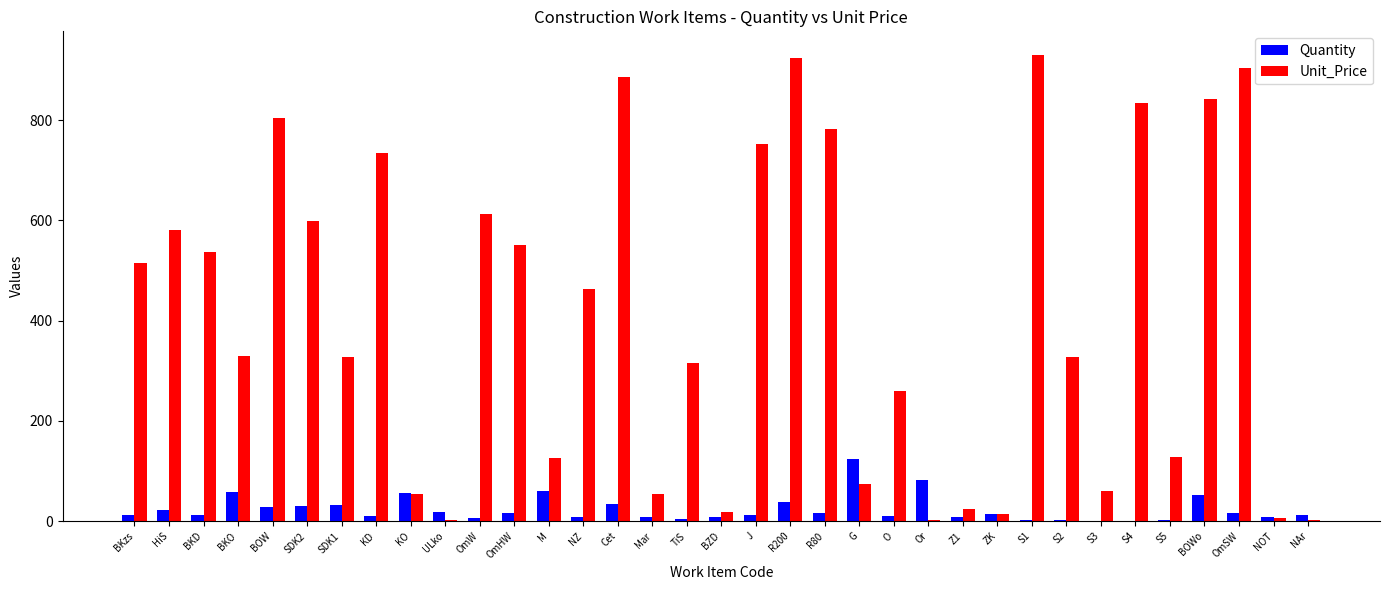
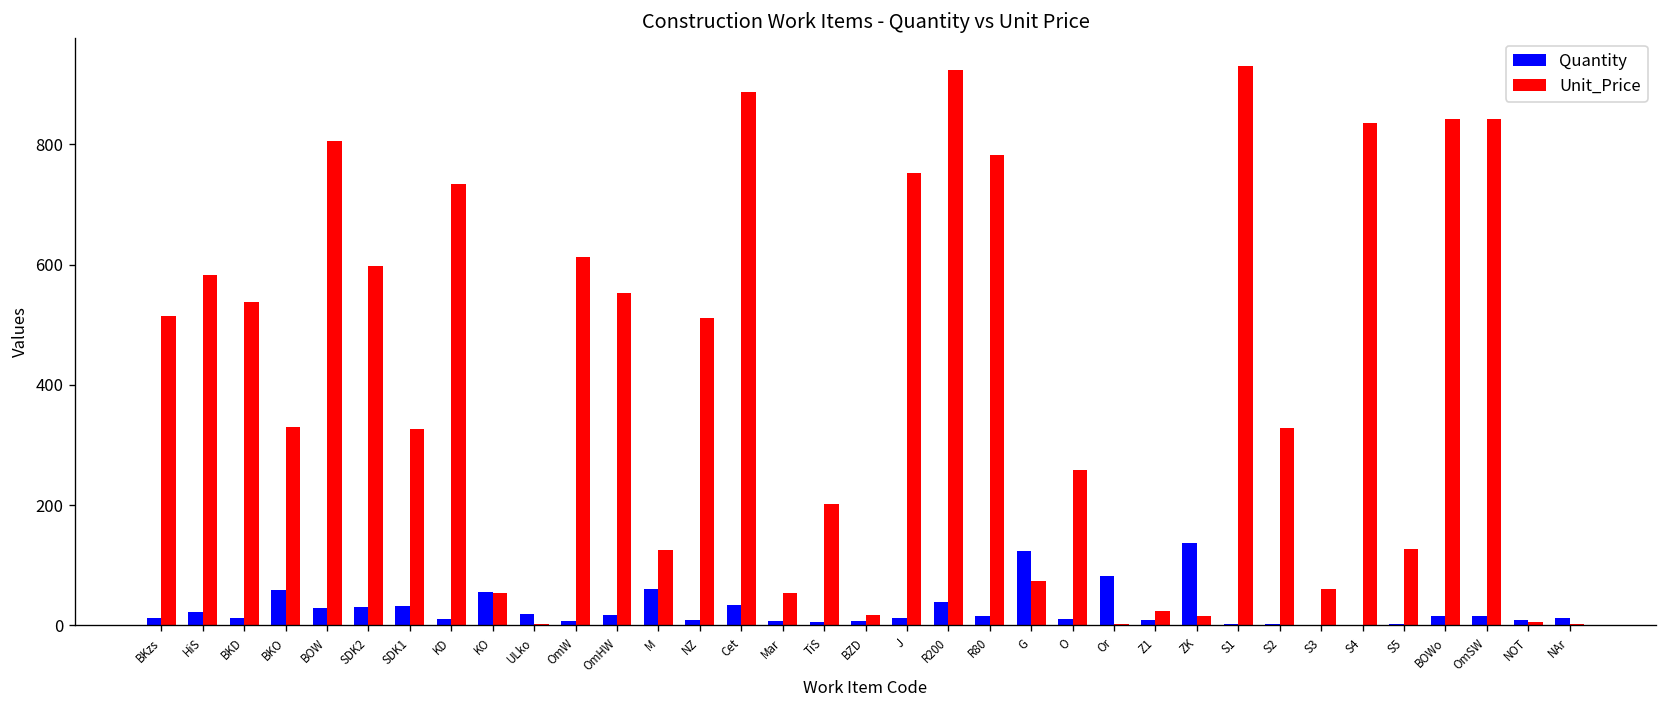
Unit_Price, NZ: 460 -> 510
Unit_Price, TiS: 320 -> 200
Quantity, ZK: 20 -> 140
Quantity, BOWo: 50 -> 20
Unit_Price, OmSW: 910 -> 840
